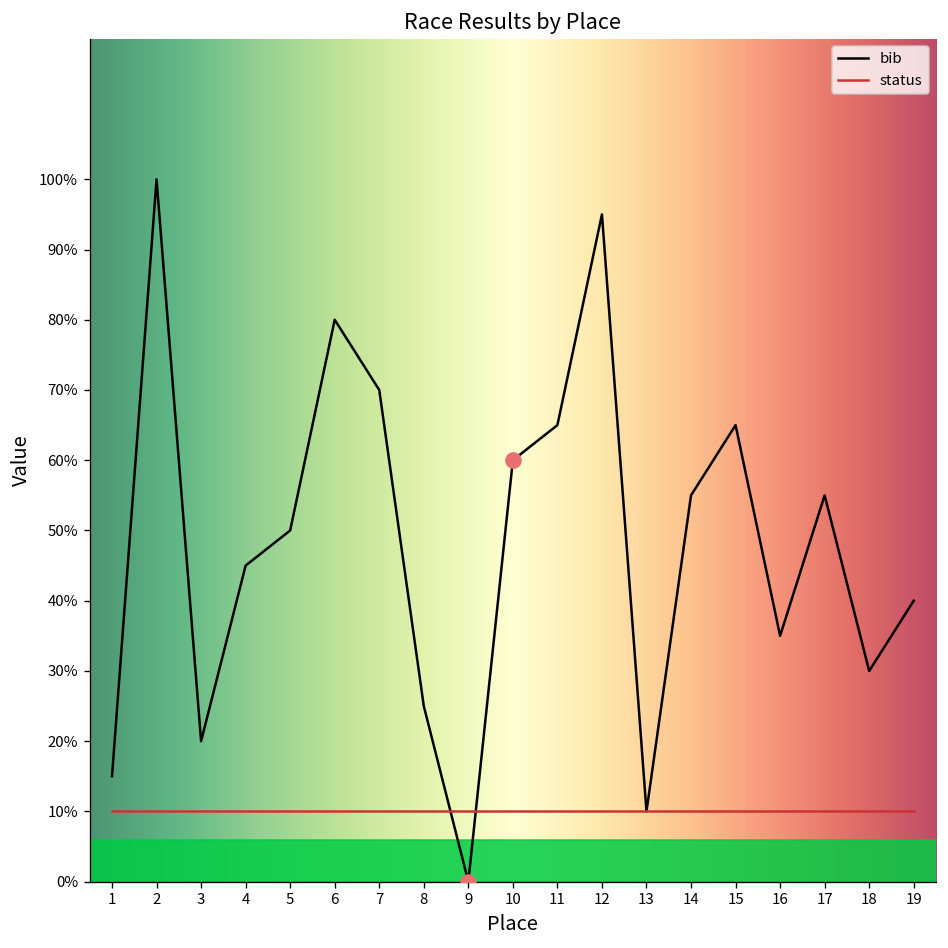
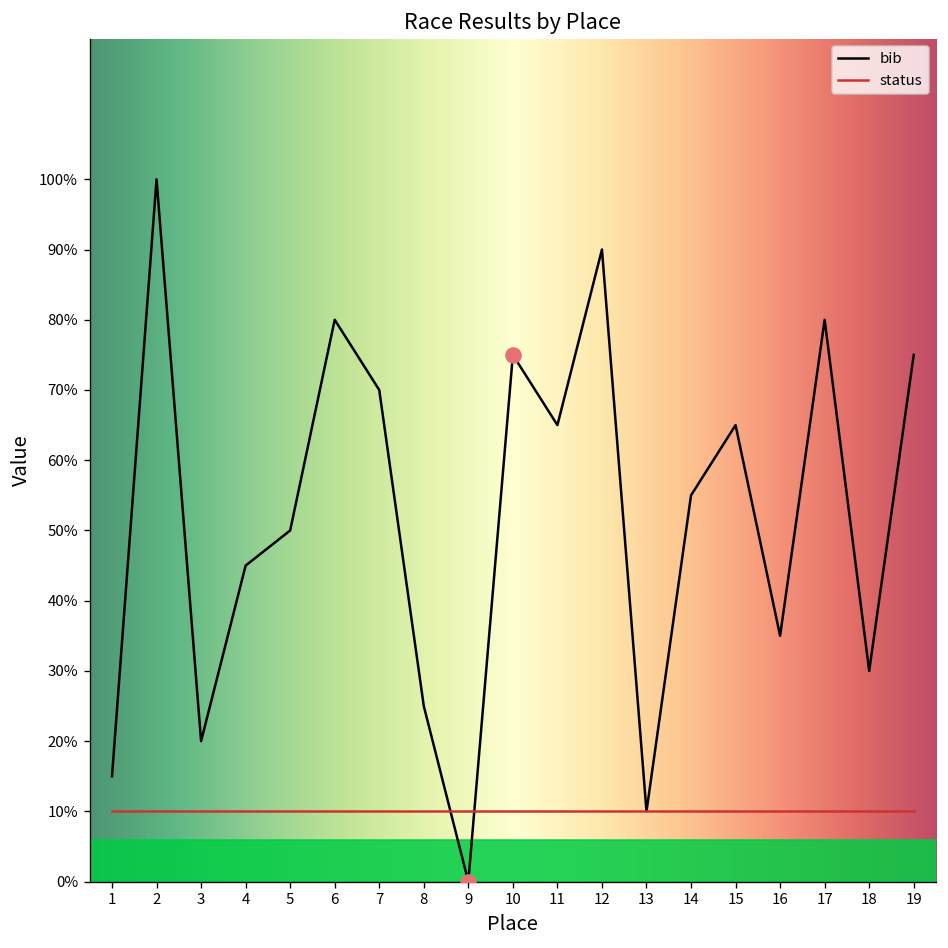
bib, 10: 60% -> 75%
bib, 12: 95% -> 90%
bib, 17: 55% -> 80%
bib, 19: 40% -> 75%
